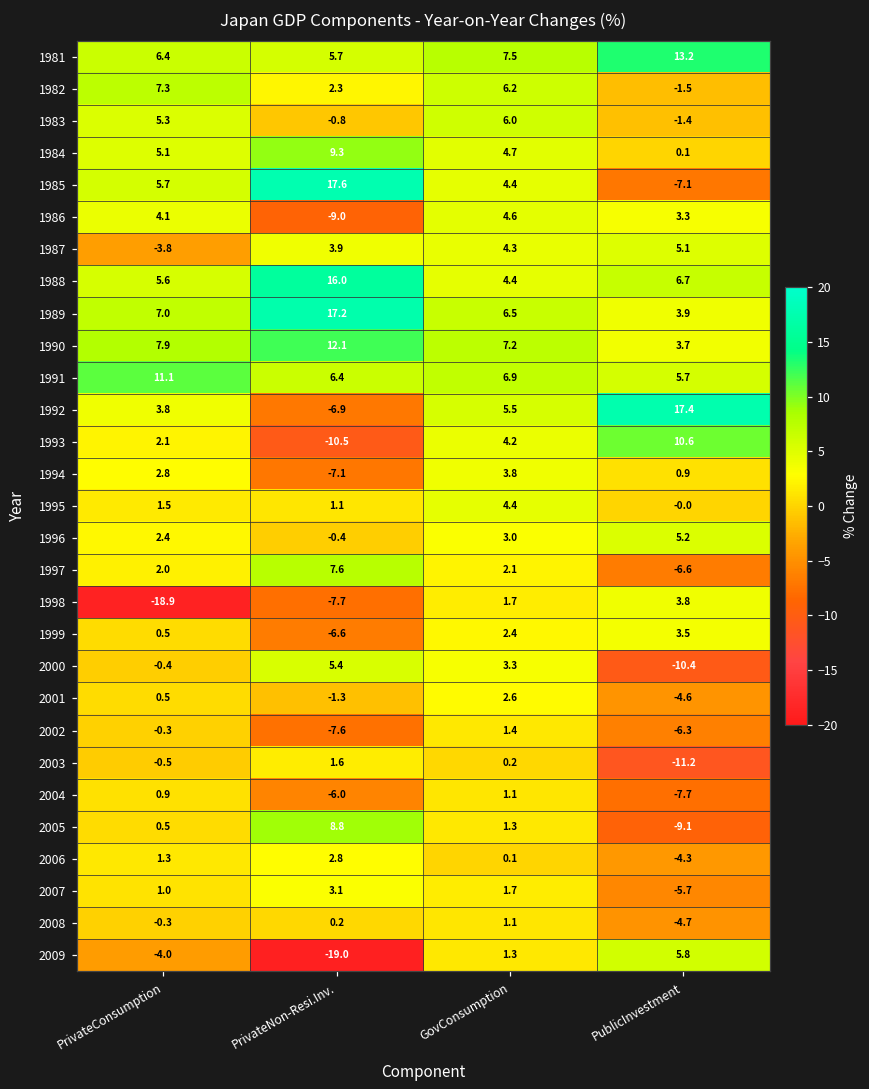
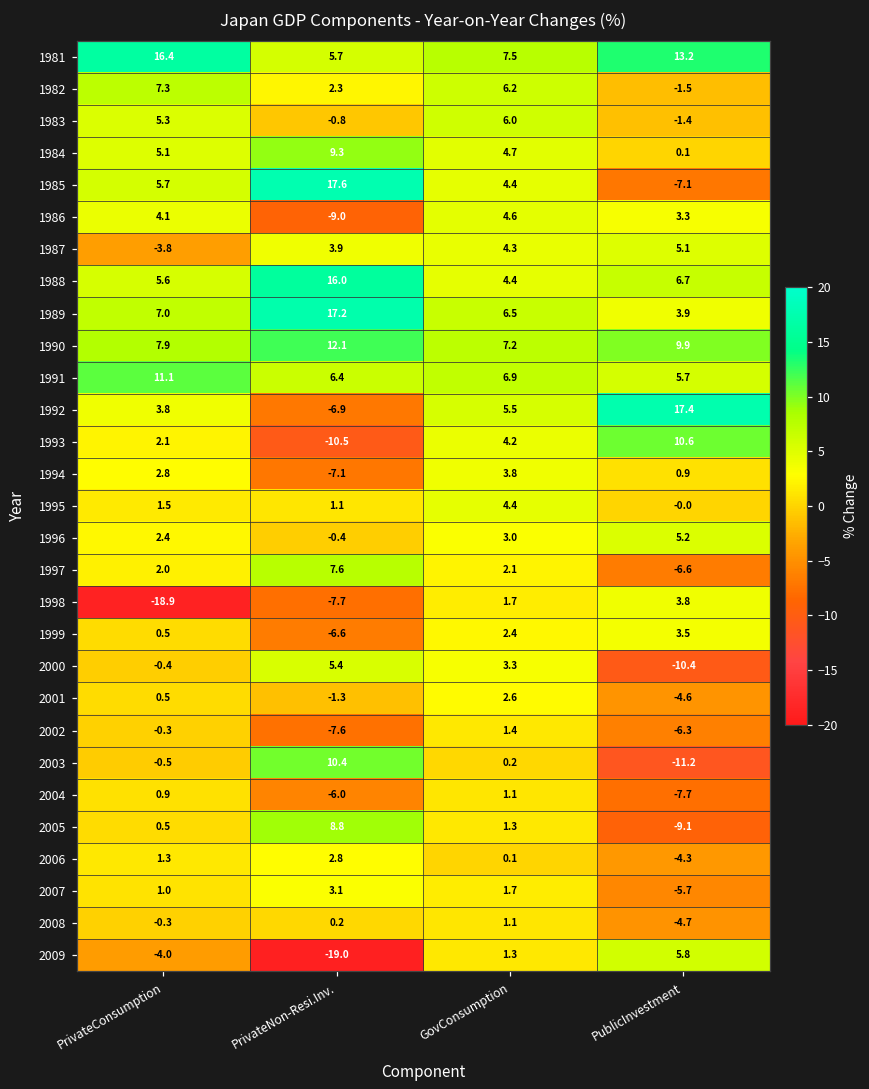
1981, PrivateConsumption: 6.4 -> 16.4
1990, PublicInvestment: 3.7 -> 9.9
2003, PrivateNon-Resi.Inv.: 1.6 -> 10.4
